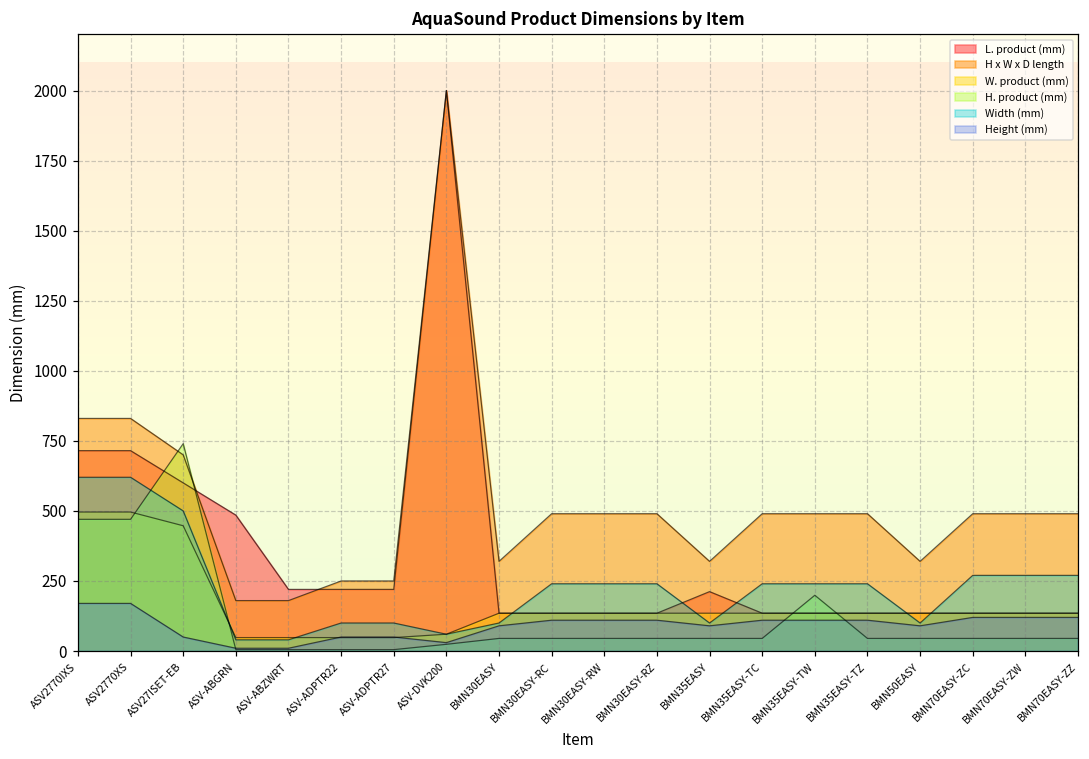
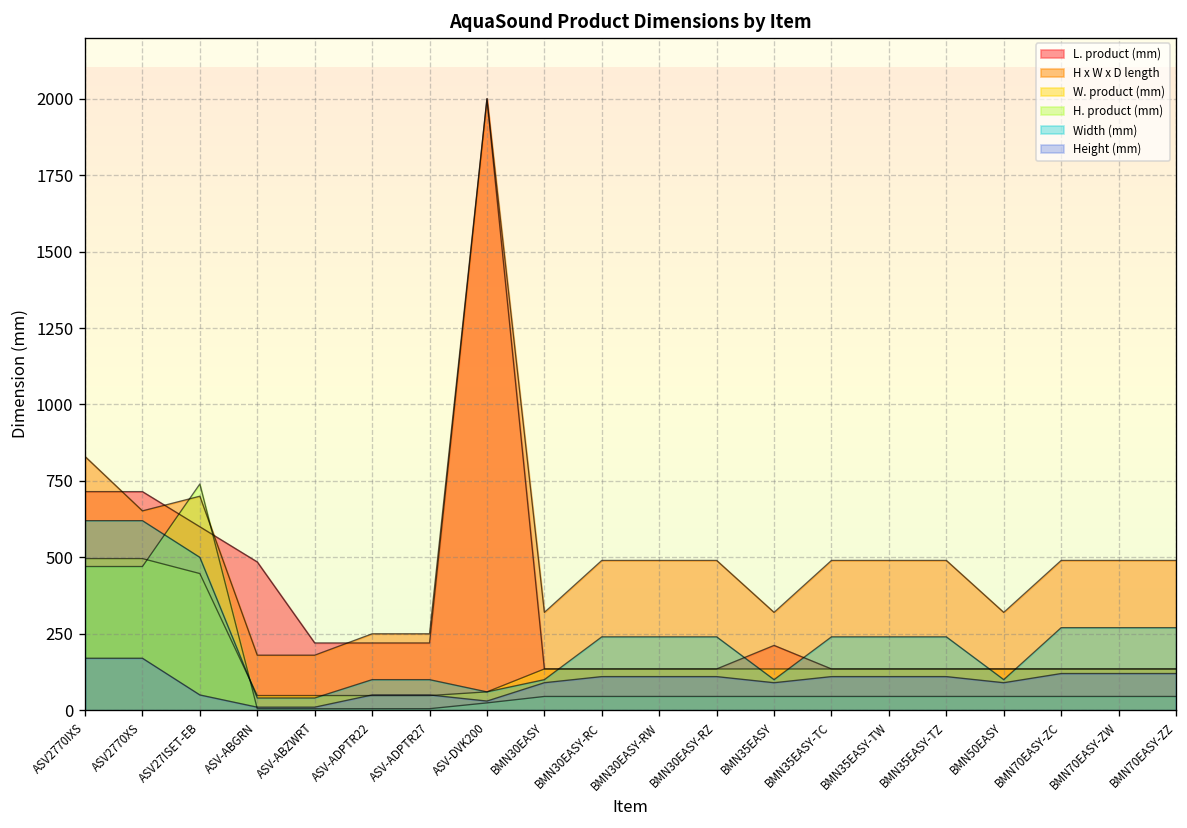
H x W x D length, ASV2770XS: 830 -> 650
H. product (mm), BMN35EASY-TW: 200 -> 50
